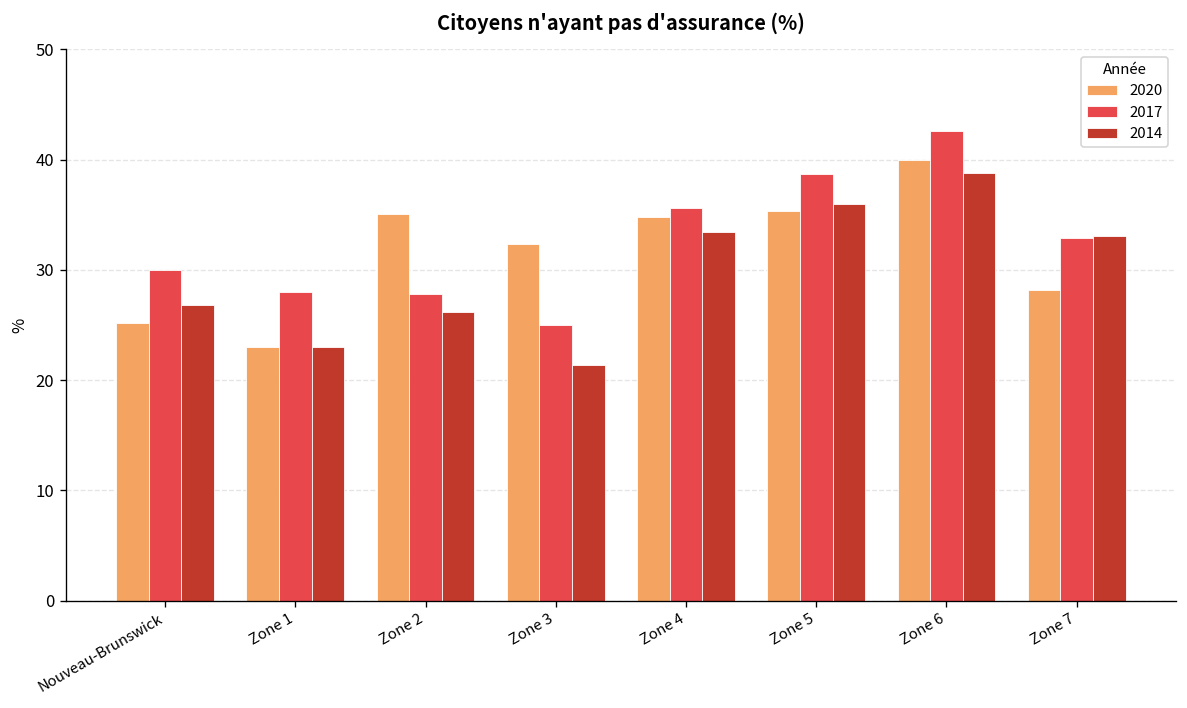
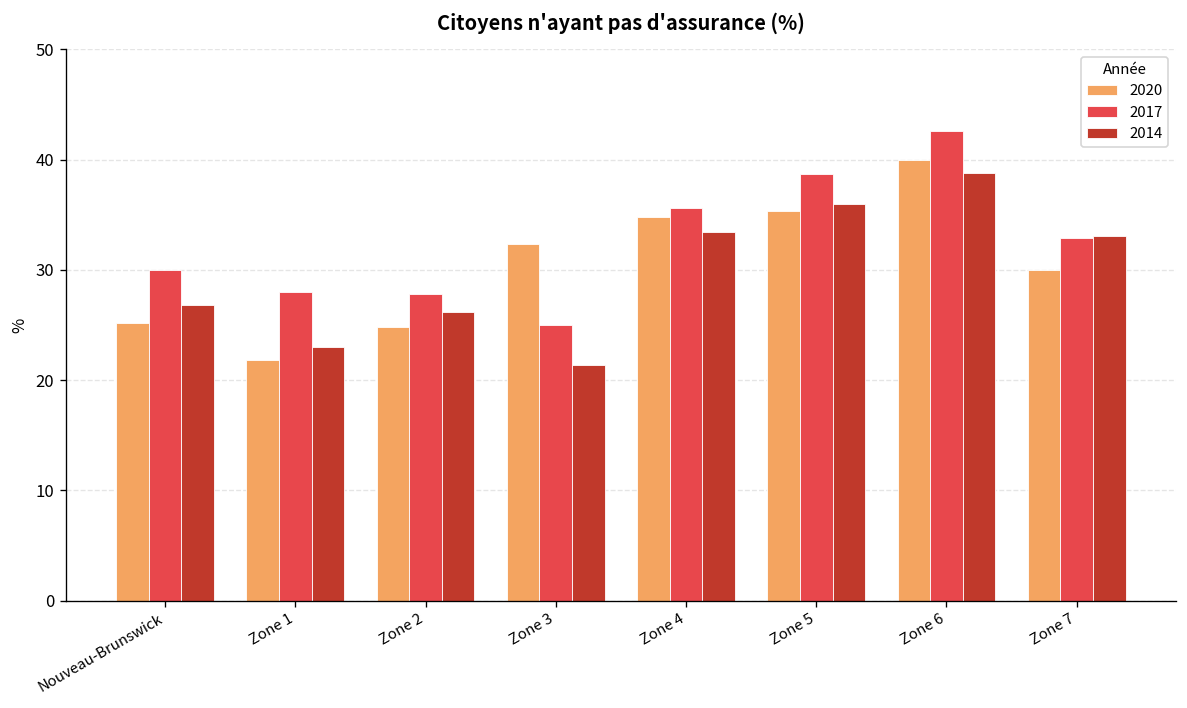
2020, Zone 1: 23 -> 22
2020, Zone 2: 35 -> 25
2020, Zone 7: 28 -> 30
